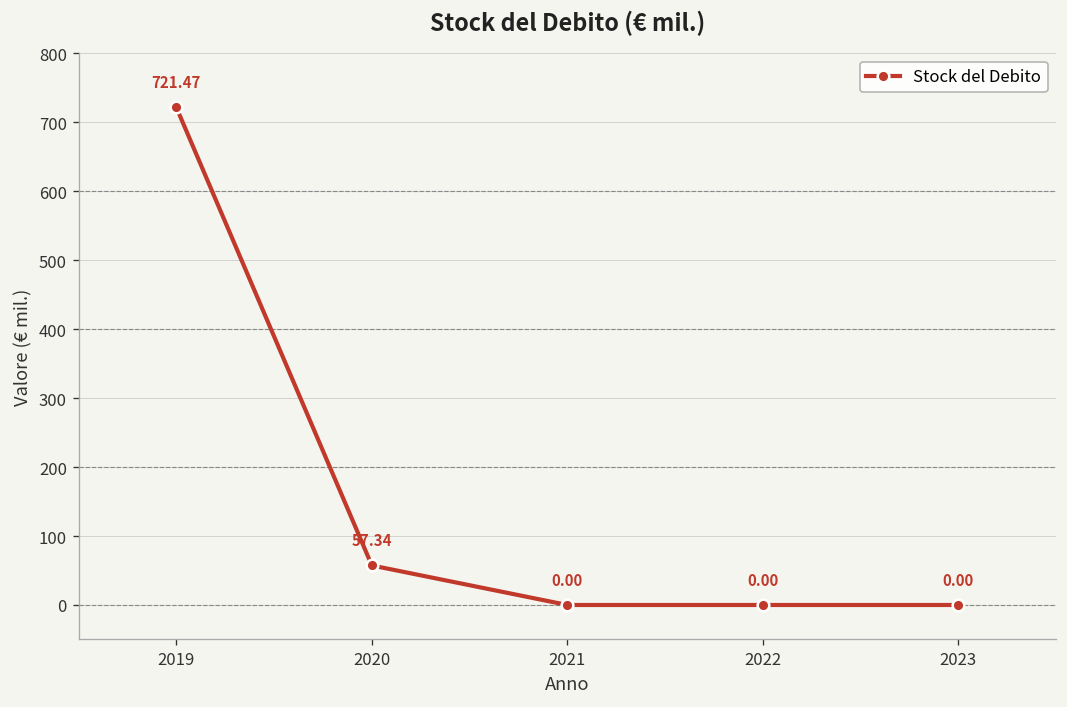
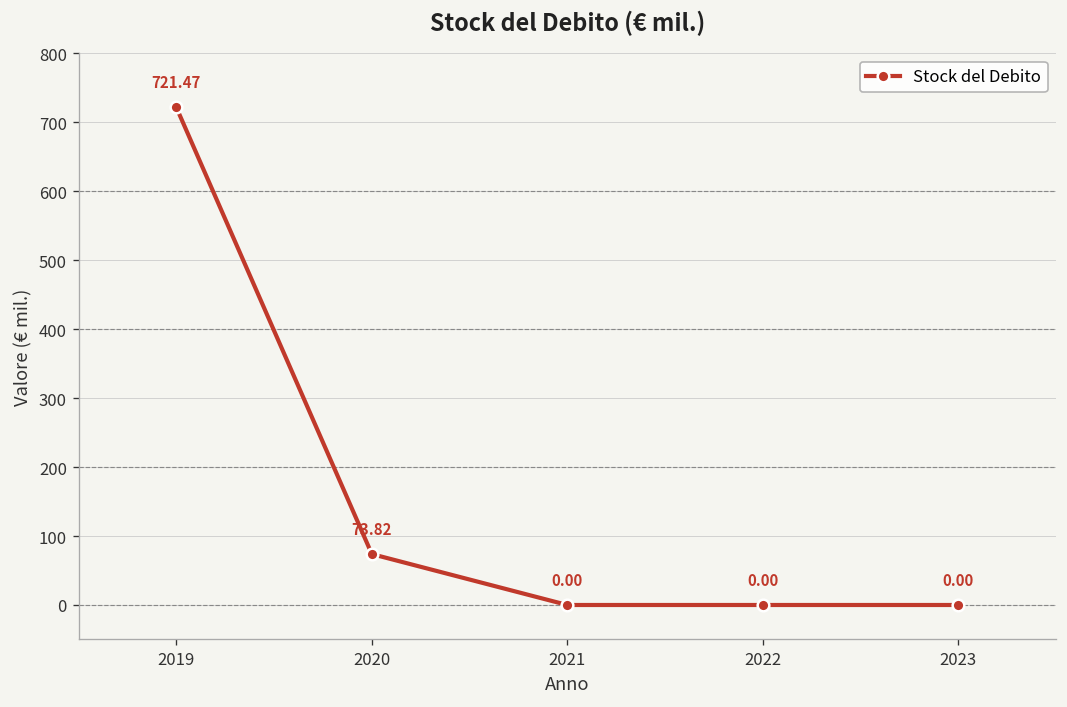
2020: 57.34 -> 73.82
